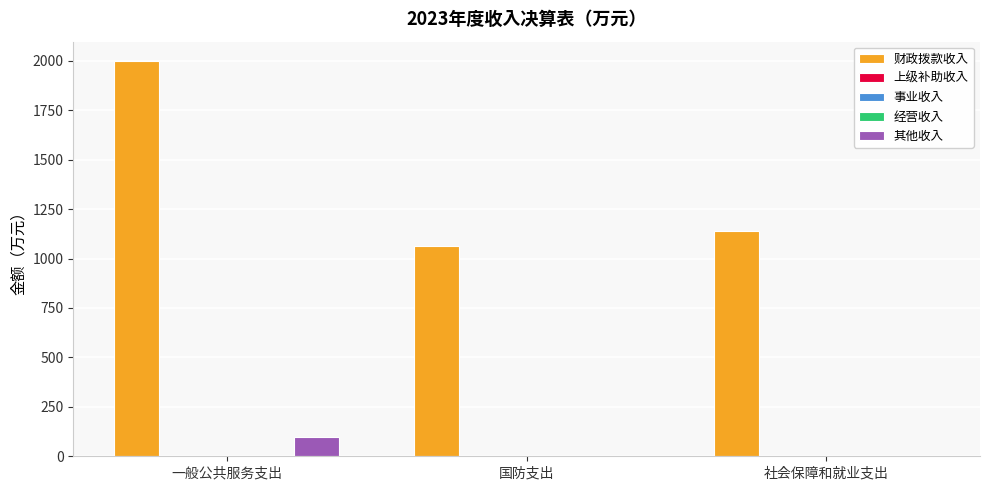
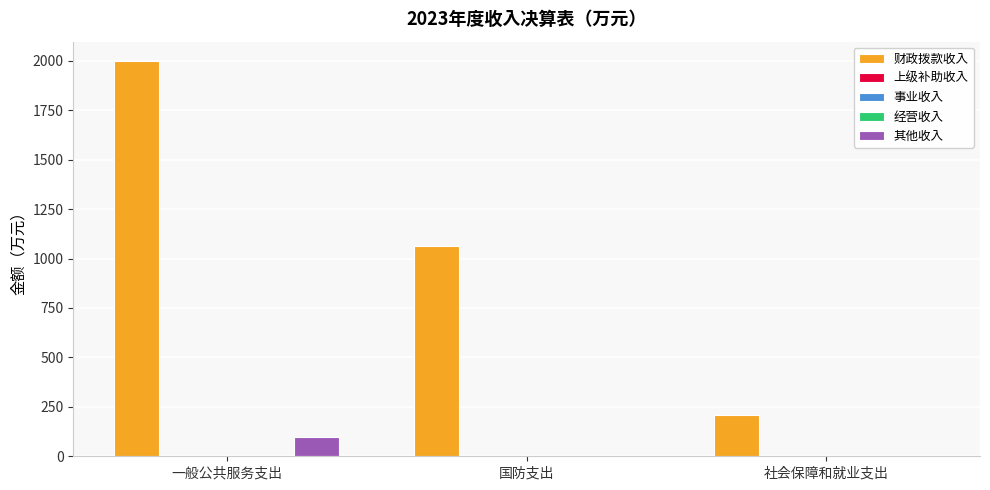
财政拨款收入, 社会保障和就业支出: 1140 -> 210
